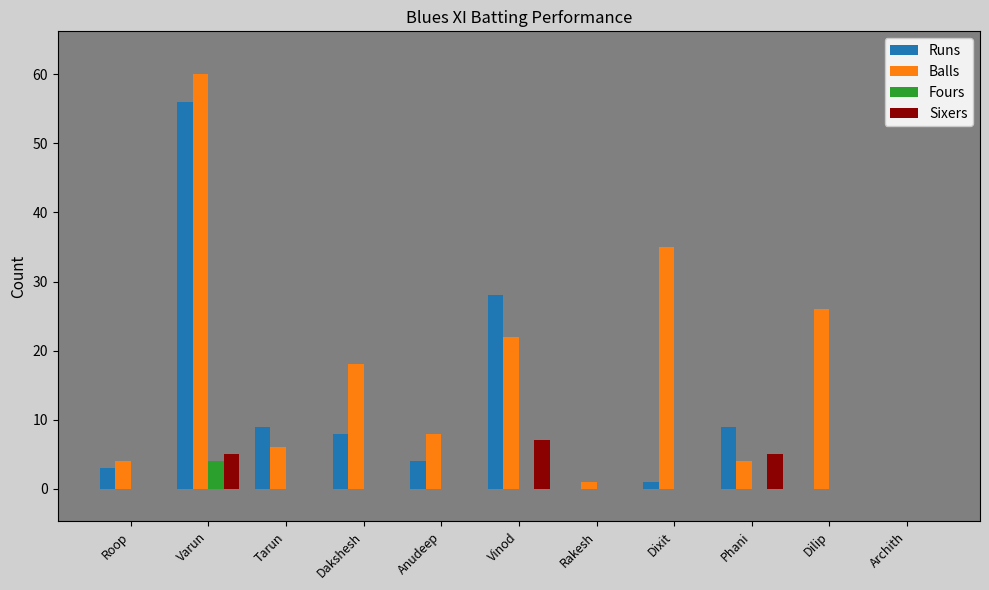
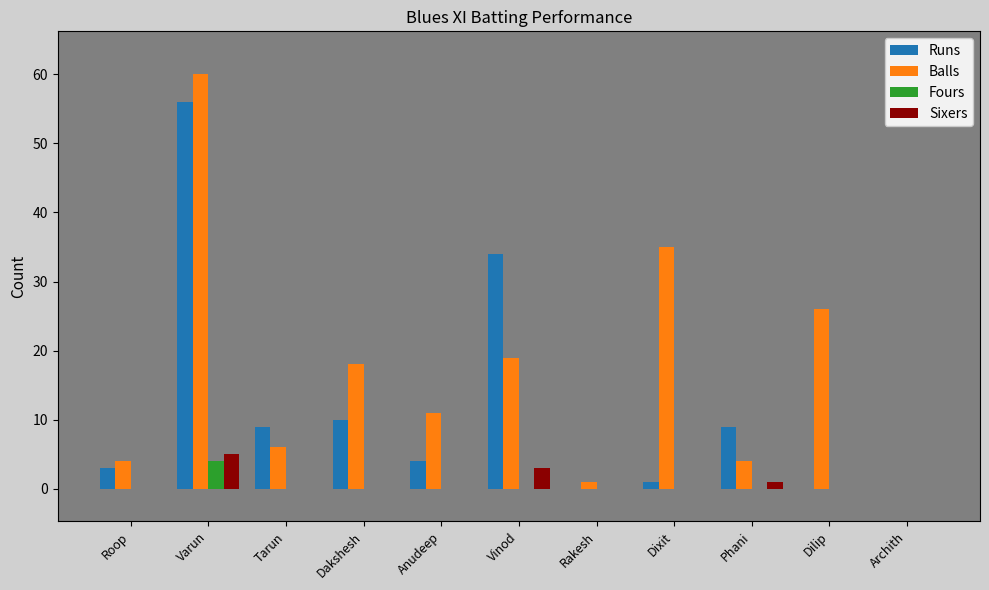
Runs, Dakshesh: 8 -> 10
Balls, Anudeep: 8 -> 11
Runs, Vinod: 28 -> 34
Balls, Vinod: 22 -> 19
Sixers, Vinod: 7 -> 3
Sixers, Phani: 5 -> 1
